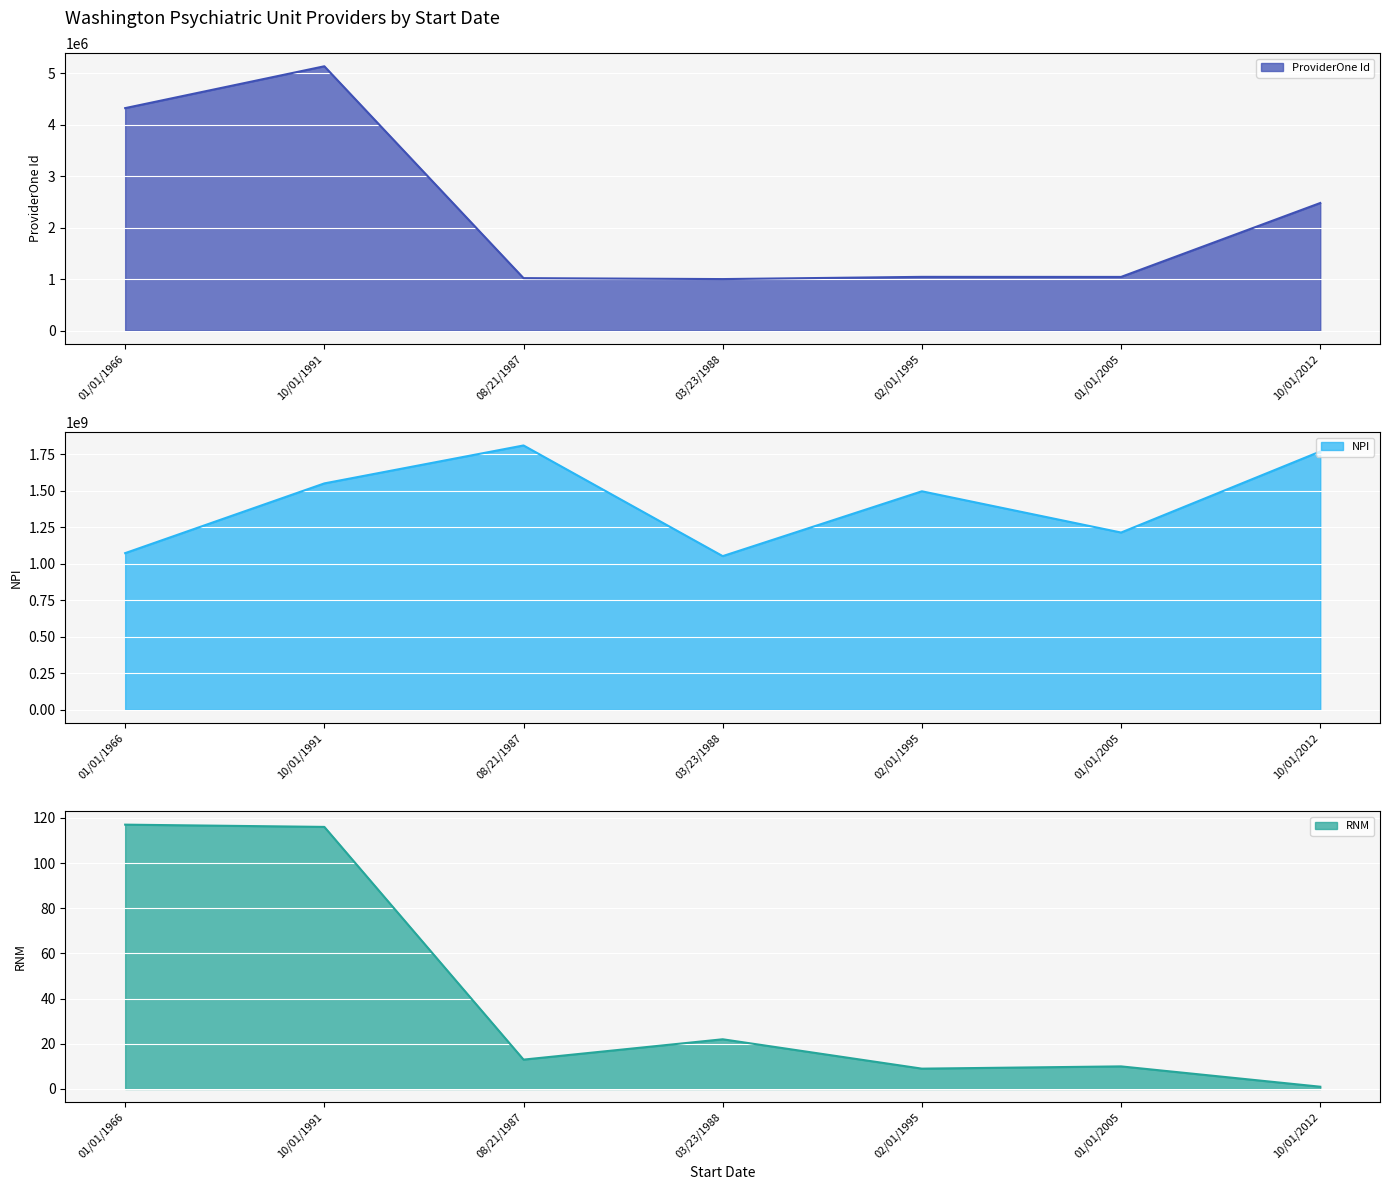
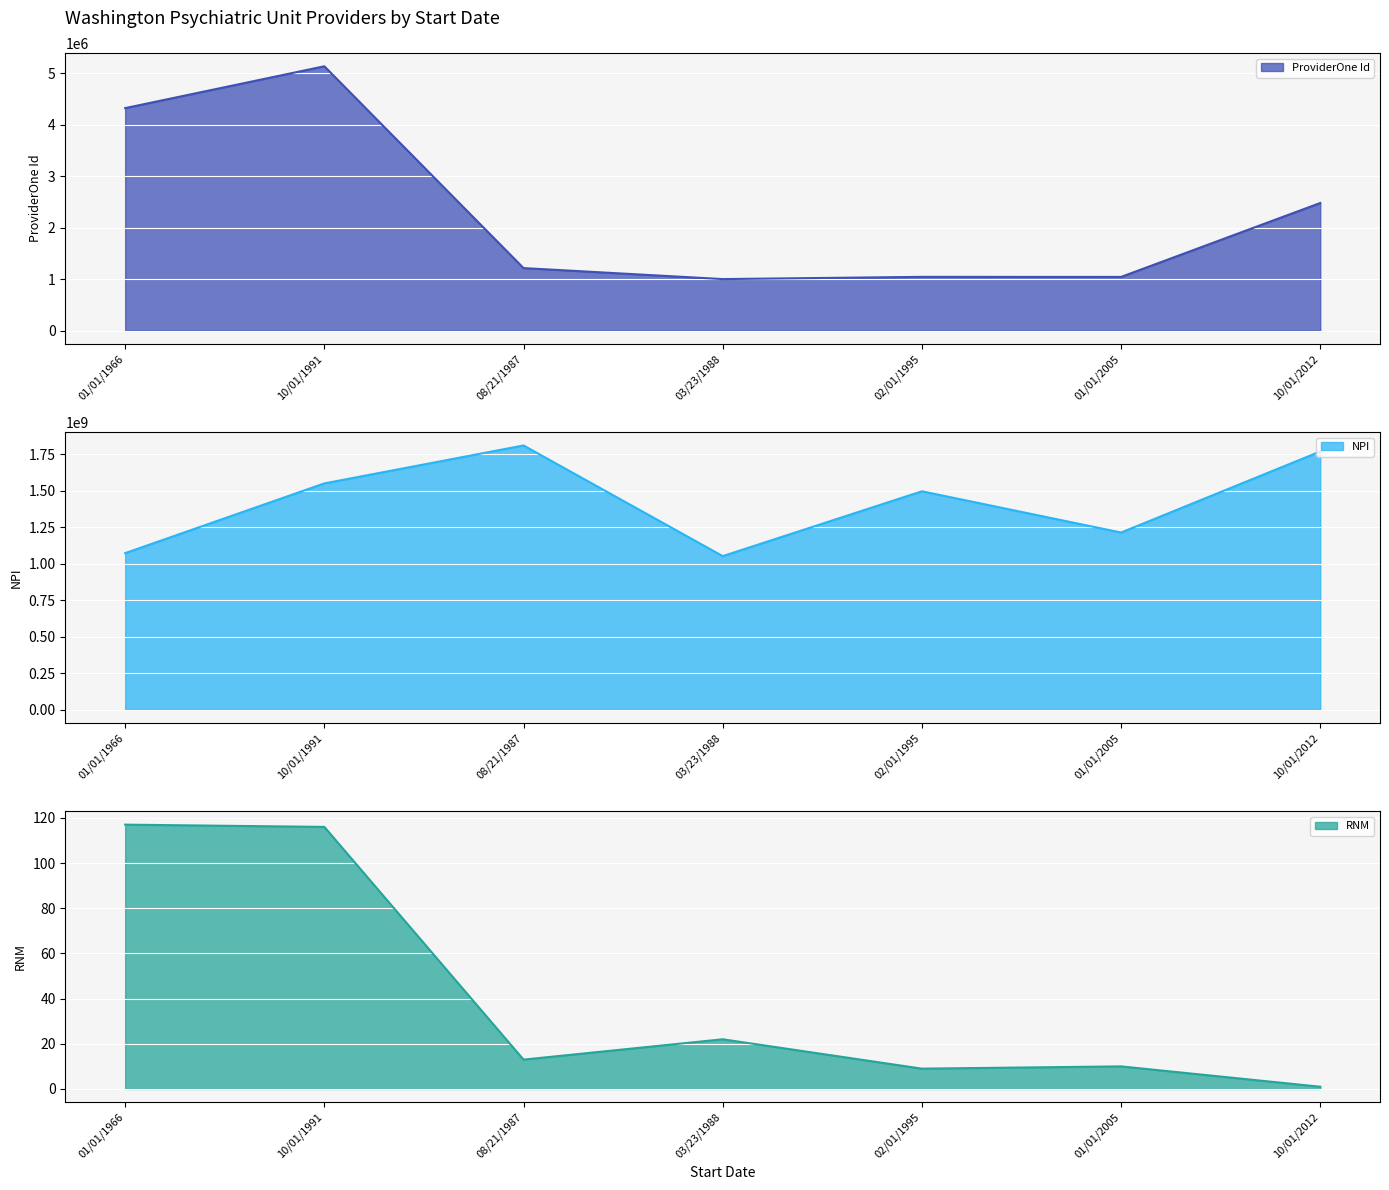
Washington Psychiatric Unit Providers by Start Date, 08/21/1987: 1000000 -> 1200000
